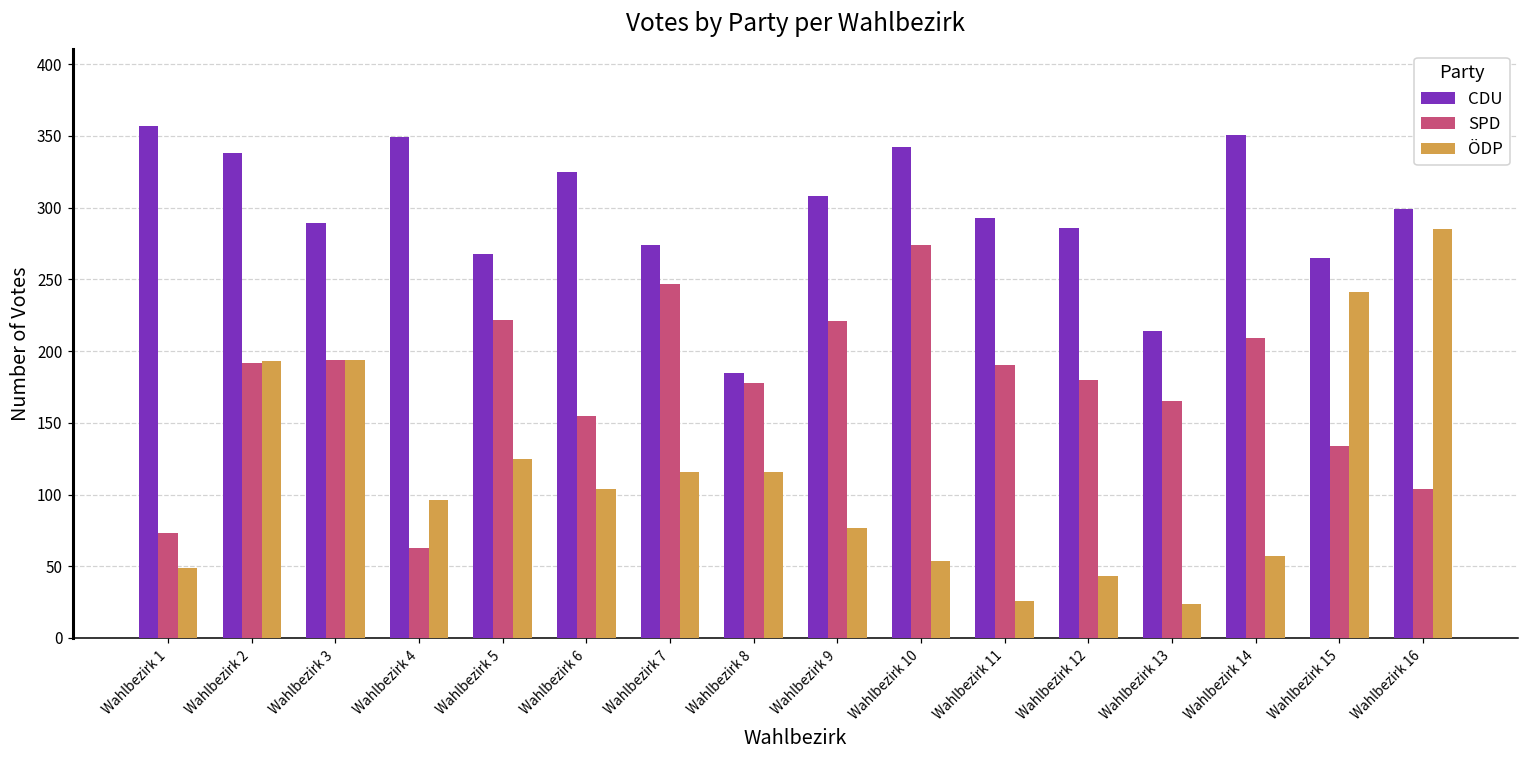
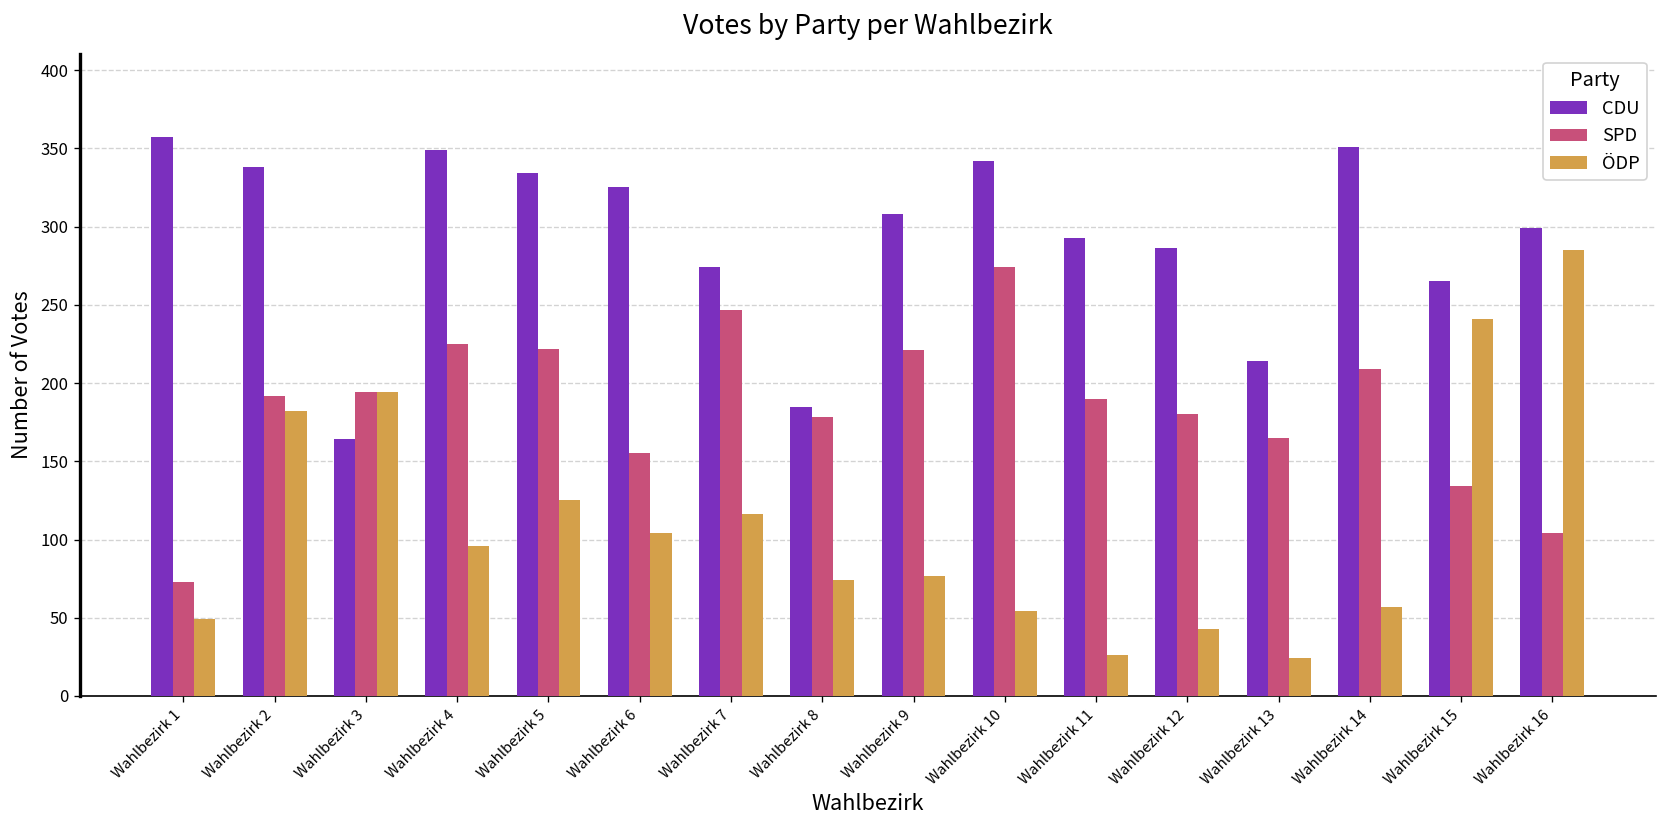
ÖDP, Wahlbezirk 2: 193 -> 182
CDU, Wahlbezirk 3: 289 -> 164
SPD, Wahlbezirk 4: 63 -> 225
CDU, Wahlbezirk 5: 268 -> 334
ÖDP, Wahlbezirk 8: 116 -> 74
